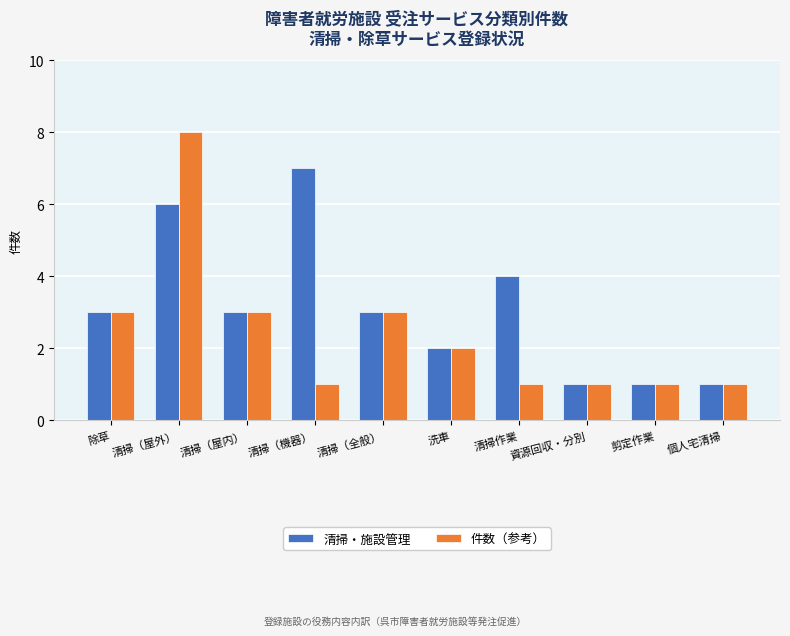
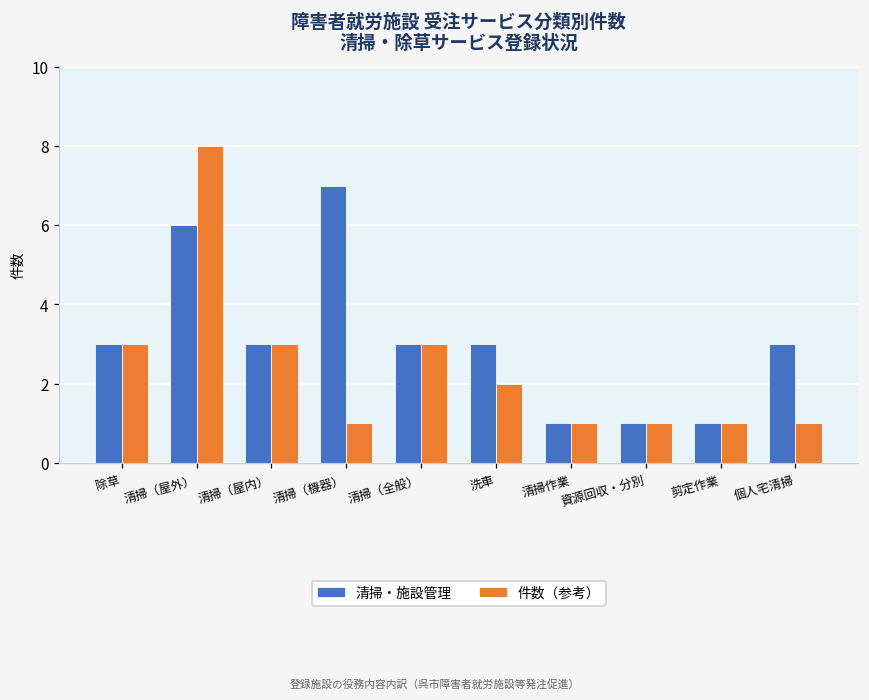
清掃・施設管理, 洗車: 2 -> 3
清掃・施設管理, 清掃作業: 4 -> 1
清掃・施設管理, 個人宅清掃: 1 -> 3
